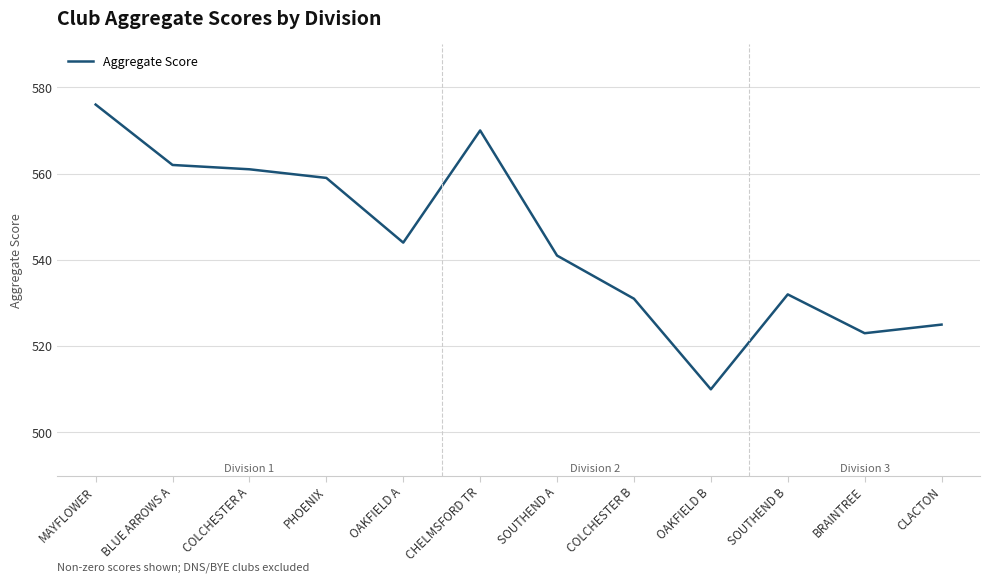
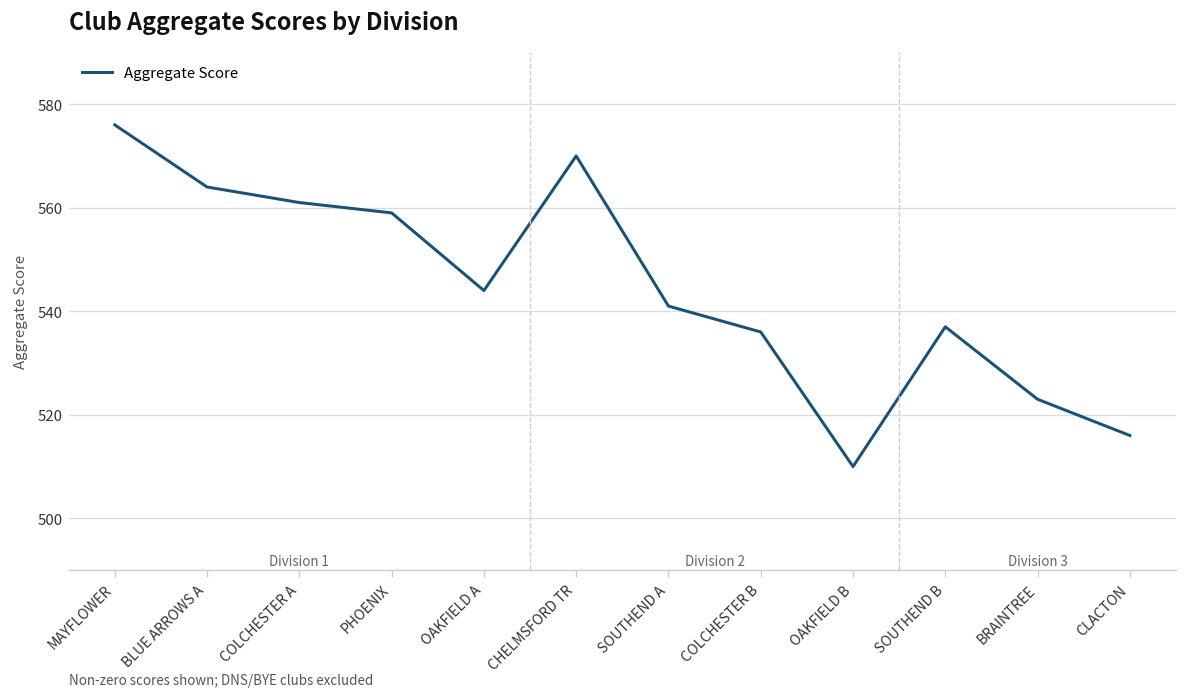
BLUE ARROWS A: 562 -> 564
COLCHESTER B: 531 -> 536
SOUTHEND B: 532 -> 537
CLACTON: 525 -> 516
